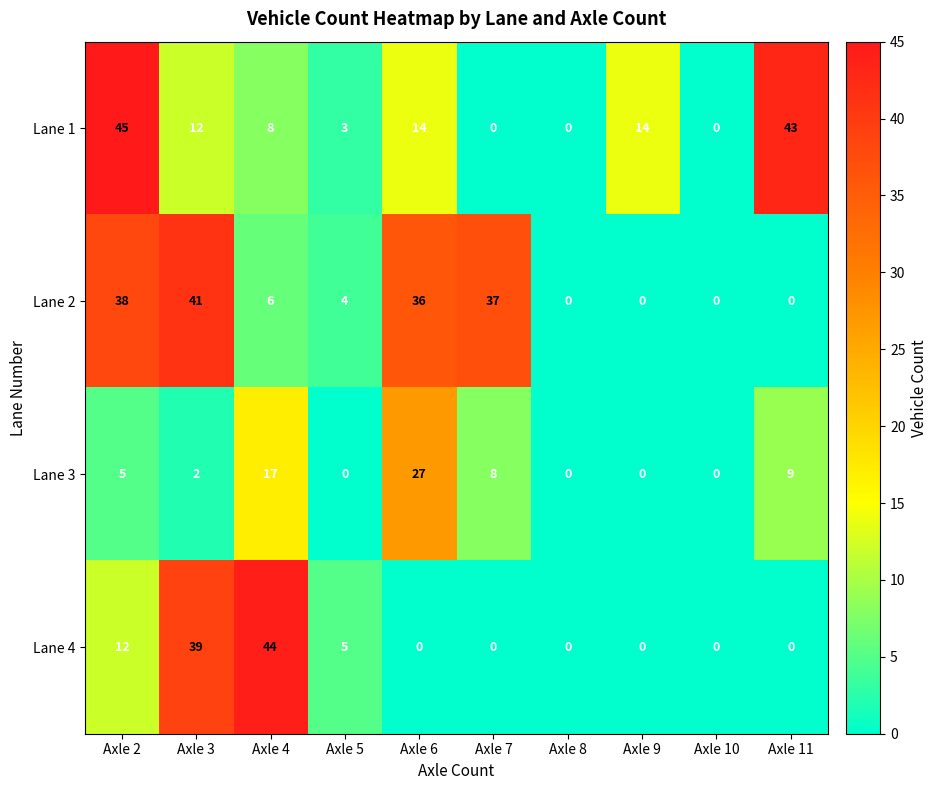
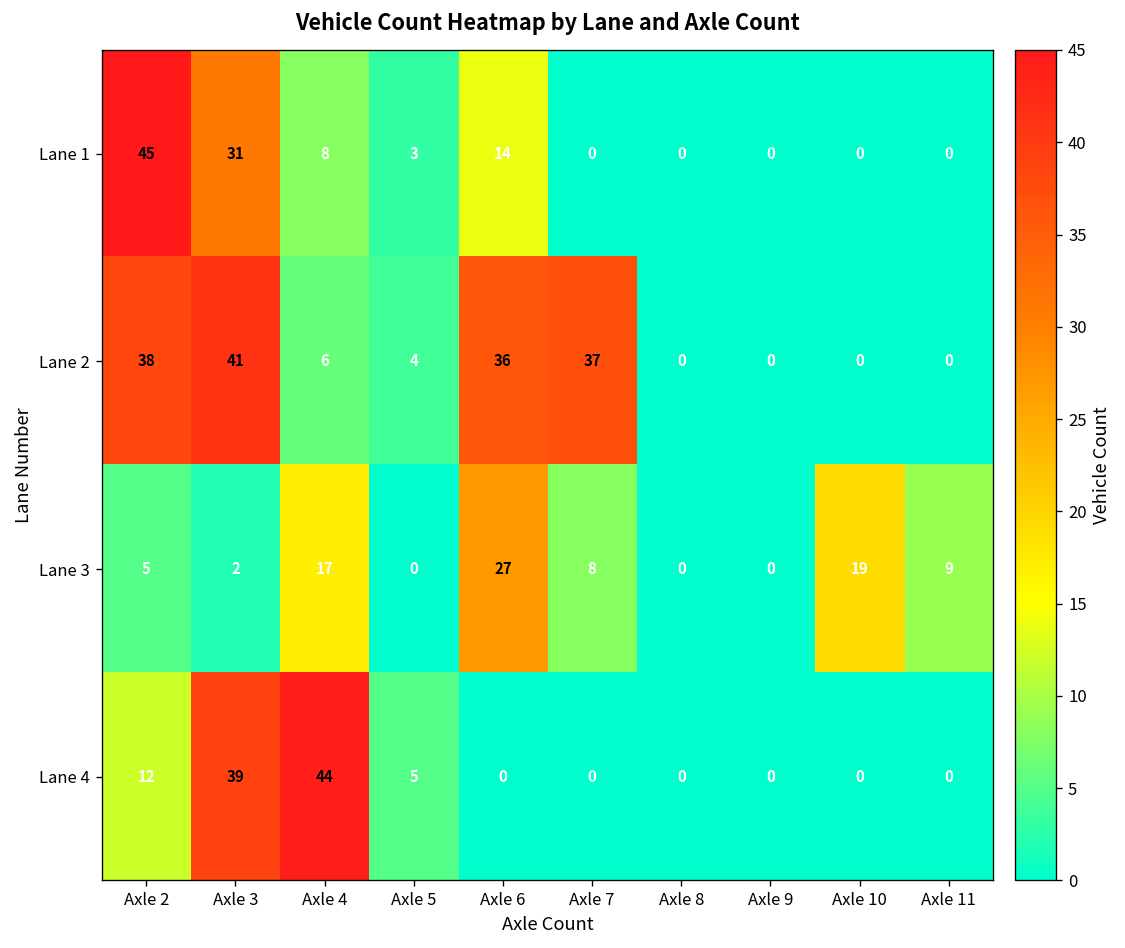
Lane 1, Axle 3: 12 -> 31
Lane 1, Axle 9: 14 -> 0
Lane 1, Axle 11: 43 -> 0
Lane 3, Axle 10: 0 -> 19
